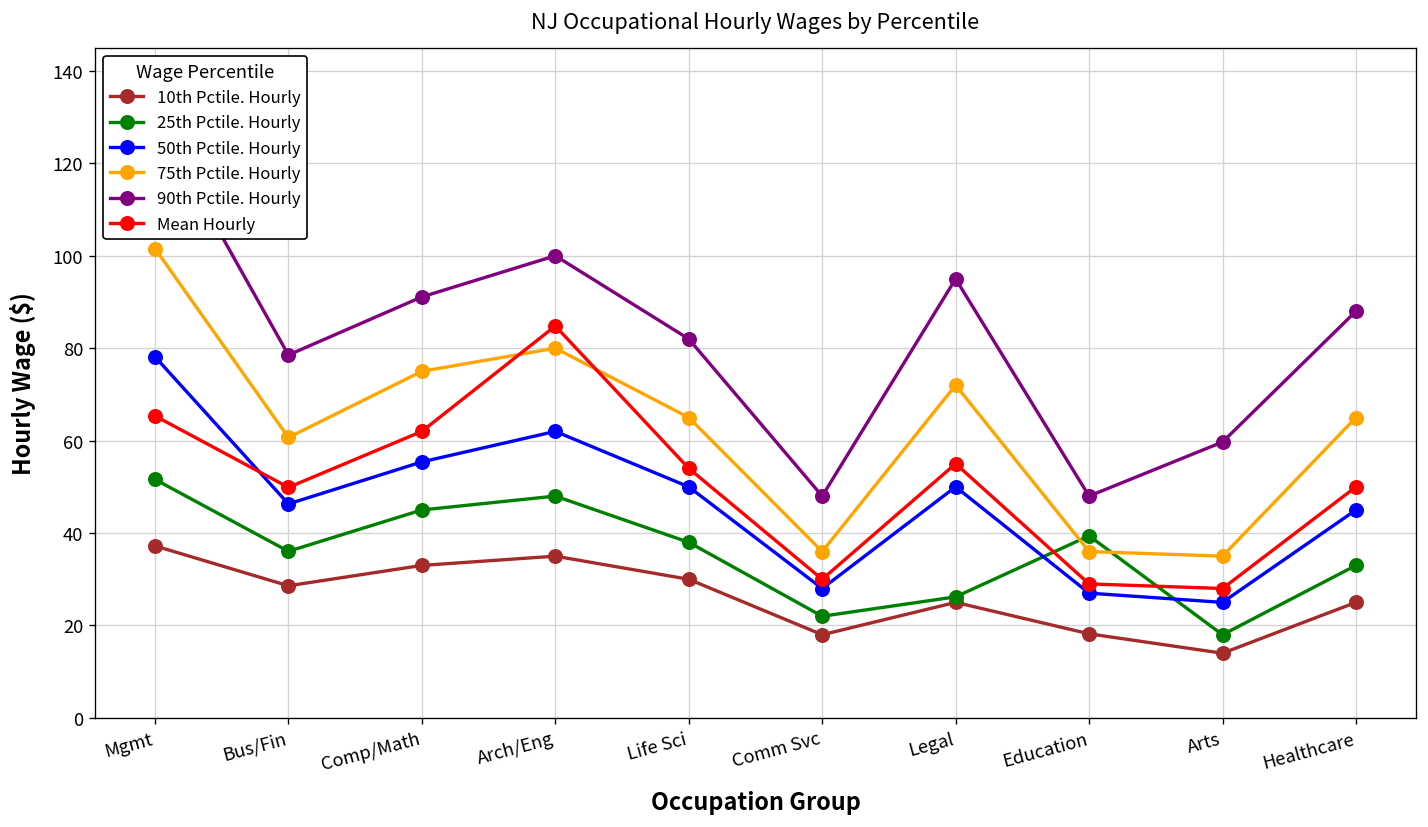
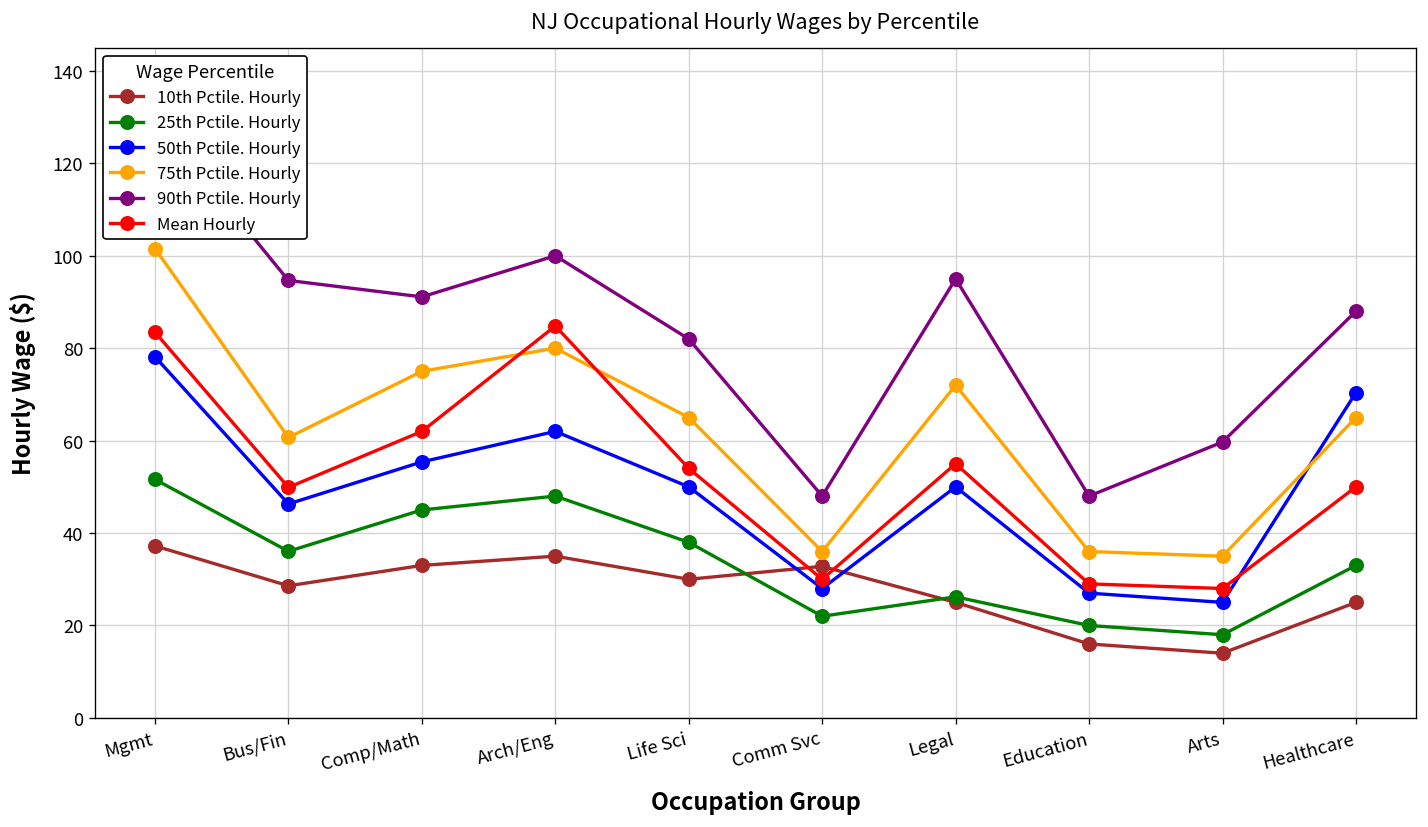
Mean Hourly, Mgmt: 65 -> 83
90th Pctile. Hourly, Bus/Fin: 79 -> 95
10th Pctile. Hourly, Comm Svc: 18 -> 33
10th Pctile. Hourly, Education: 18 -> 16
25th Pctile. Hourly, Education: 39 -> 20
50th Pctile. Hourly, Healthcare: 45 -> 70
